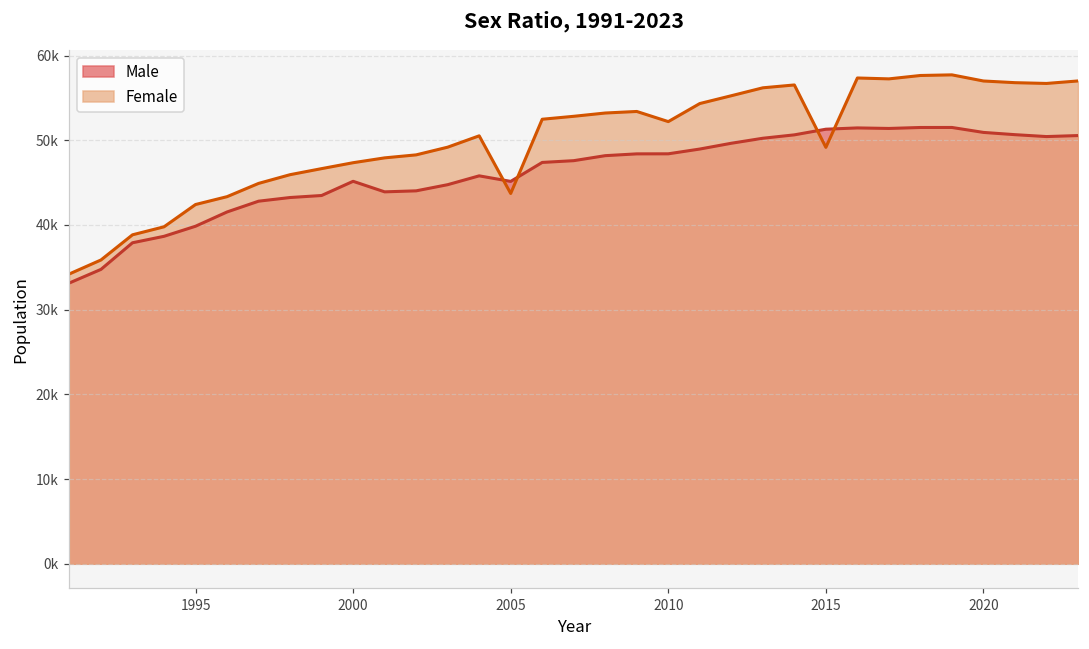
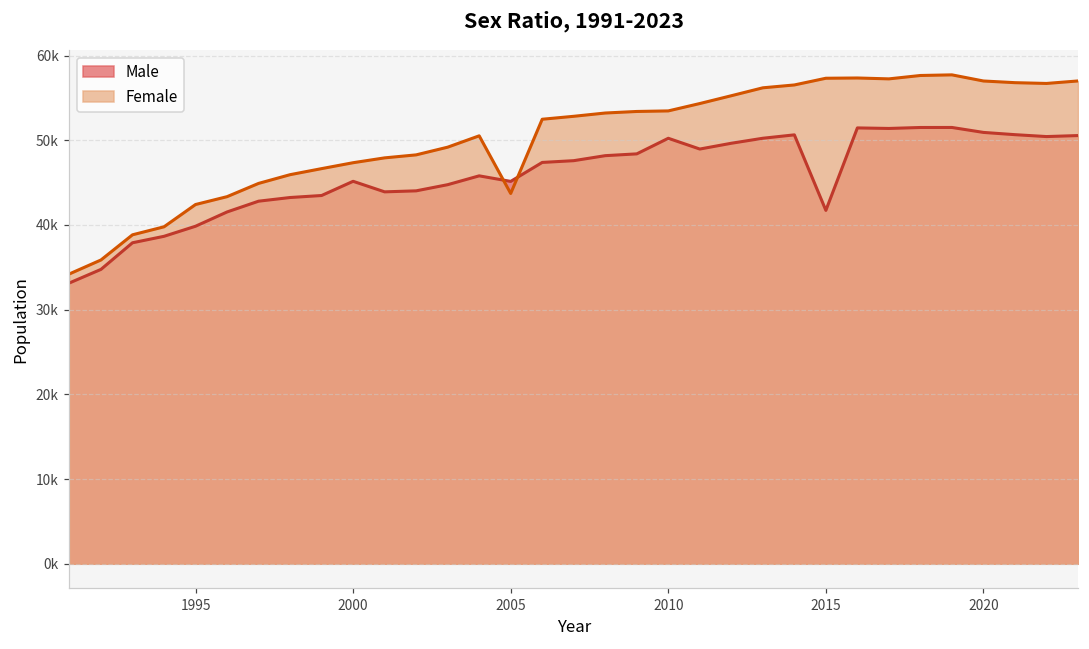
Male, 2010: 48000 -> 50000
Female, 2010: 52000 -> 53000
Male, 2015: 51000 -> 42000
Female, 2015: 49000 -> 57000
